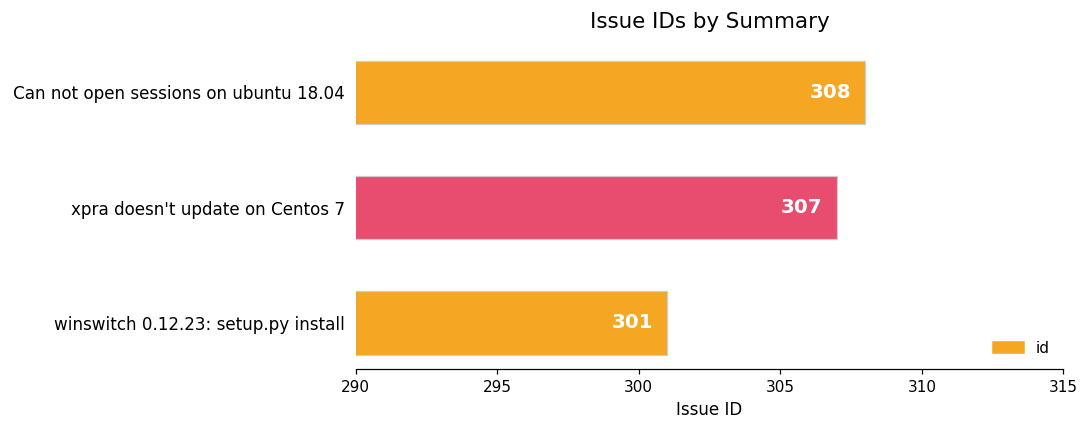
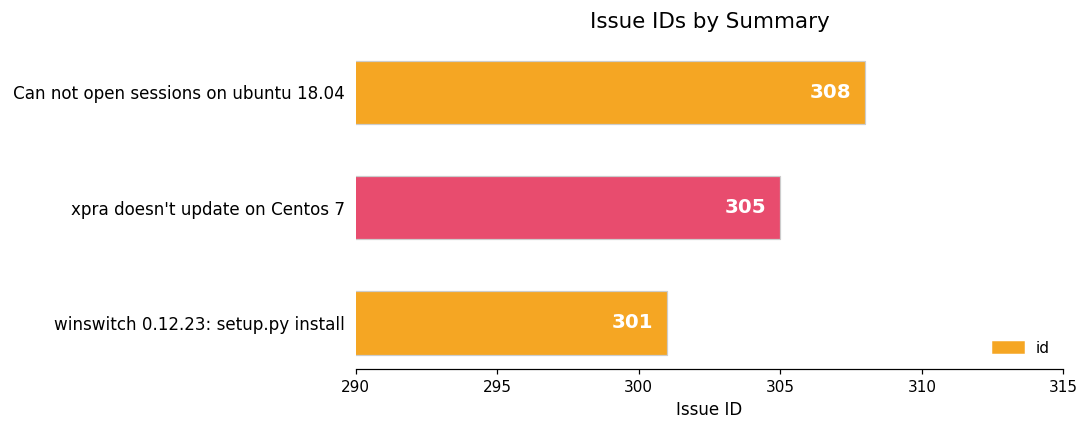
xpra doesn't update on Centos 7: 307 -> 305
